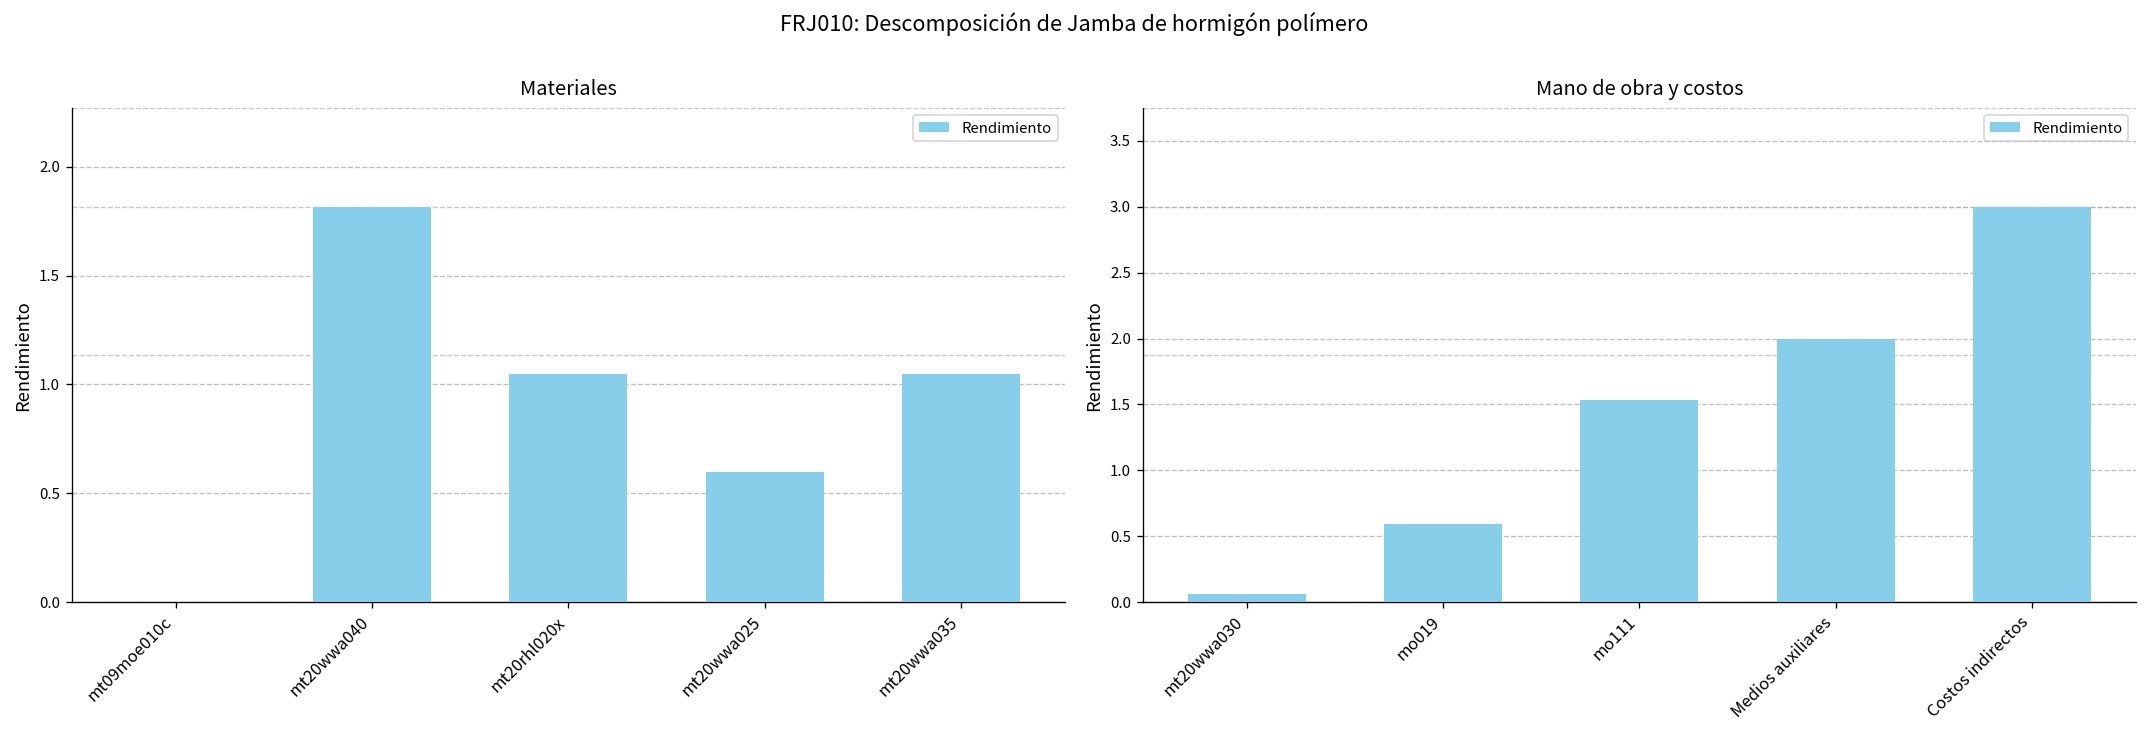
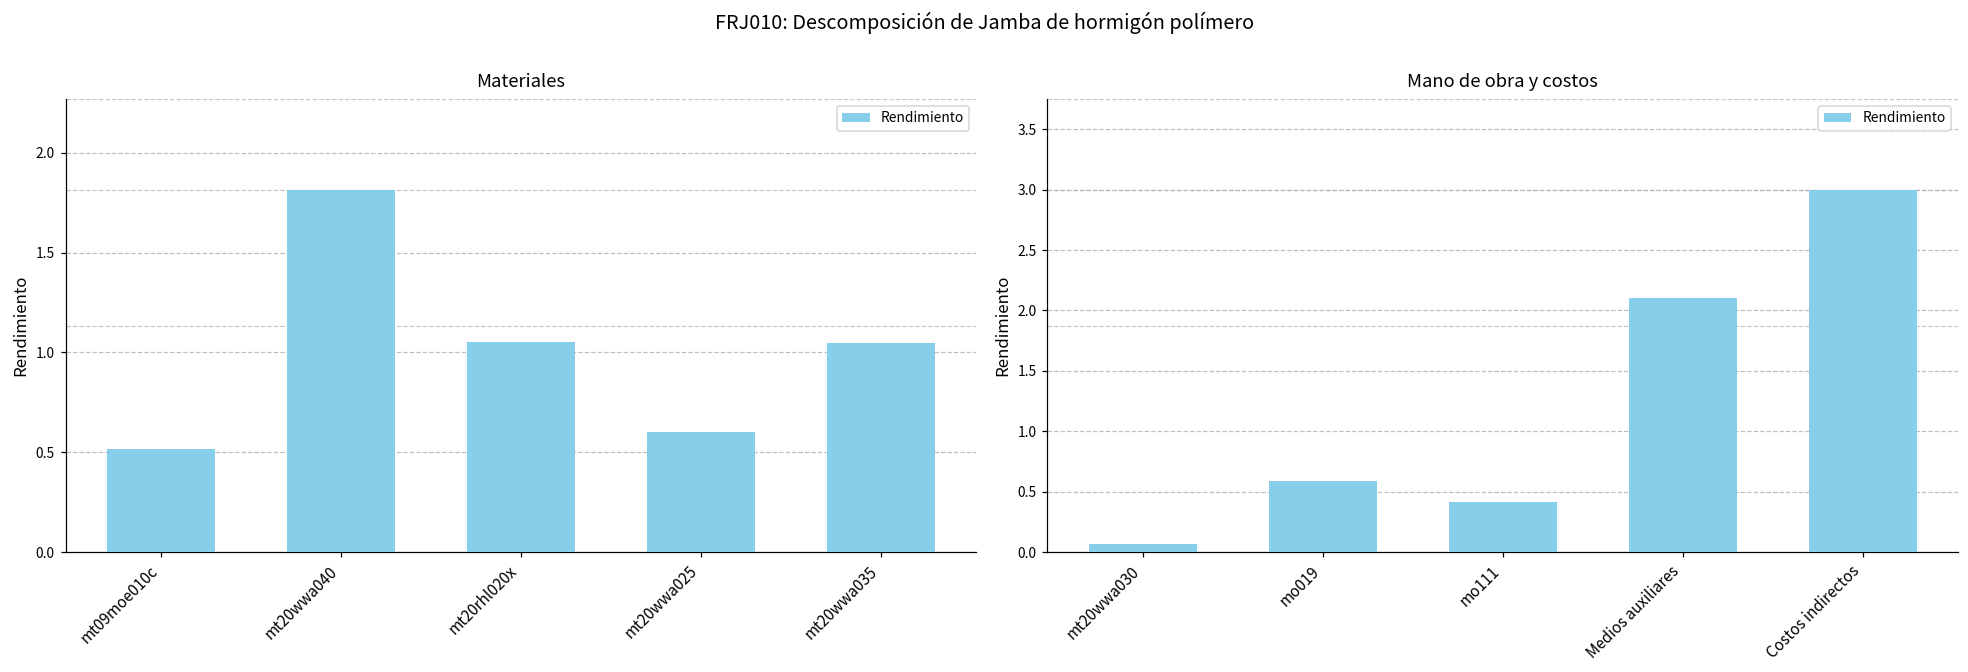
Materiales, mt09moe010c: 0.00 -> 0.52
Mano de obra y costos, mo111: 1.54 -> 0.41
Mano de obra y costos, Medios auxiliares: 2.0 -> 2.1
